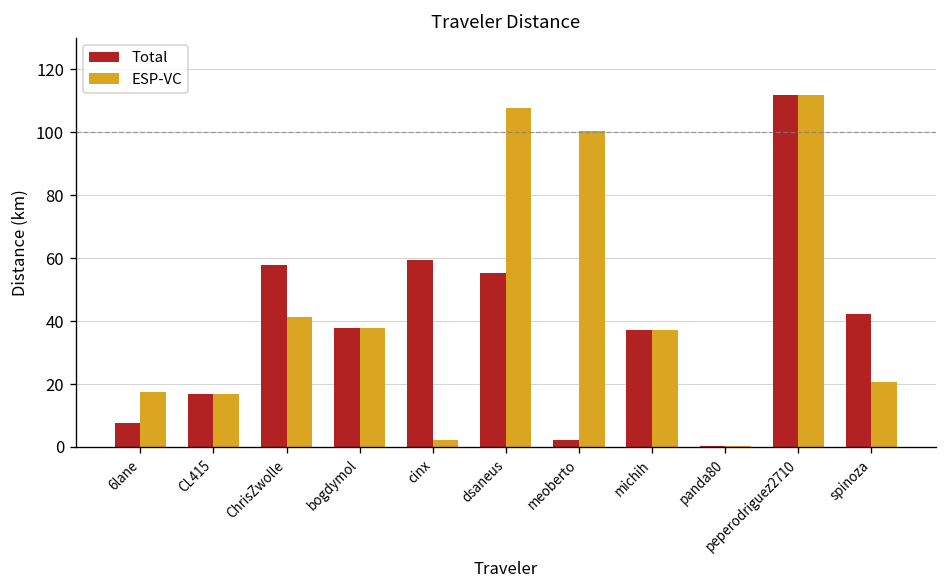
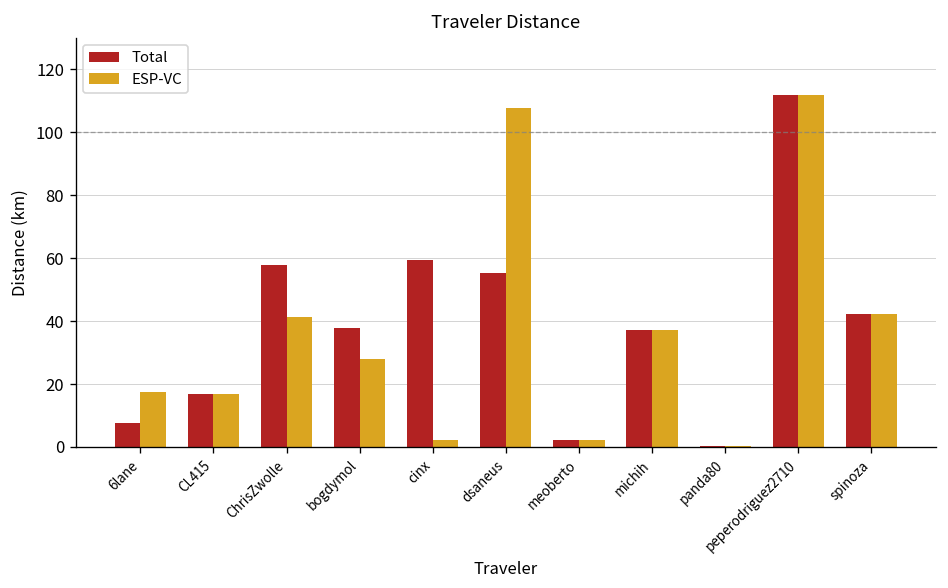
ESP-VC, bogdymol: 38 -> 28
ESP-VC, meoberto: 100 -> 2
ESP-VC, spinoza: 21 -> 42
